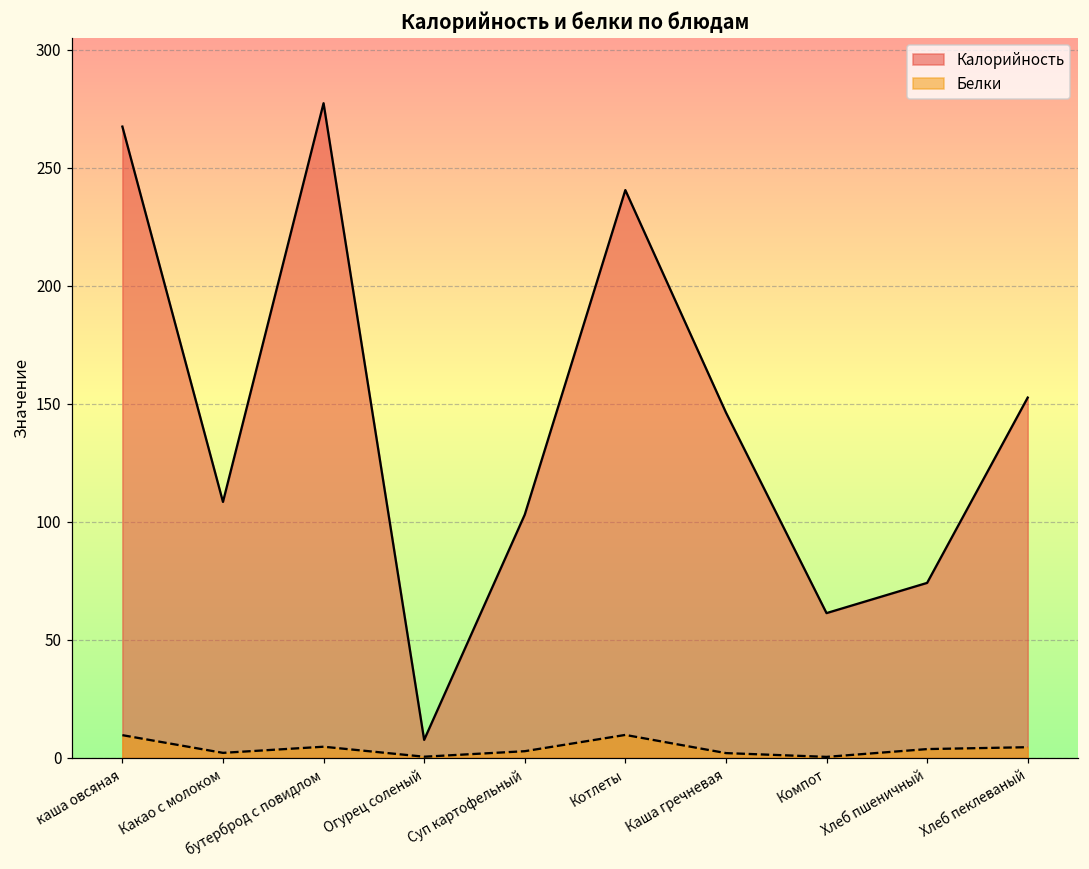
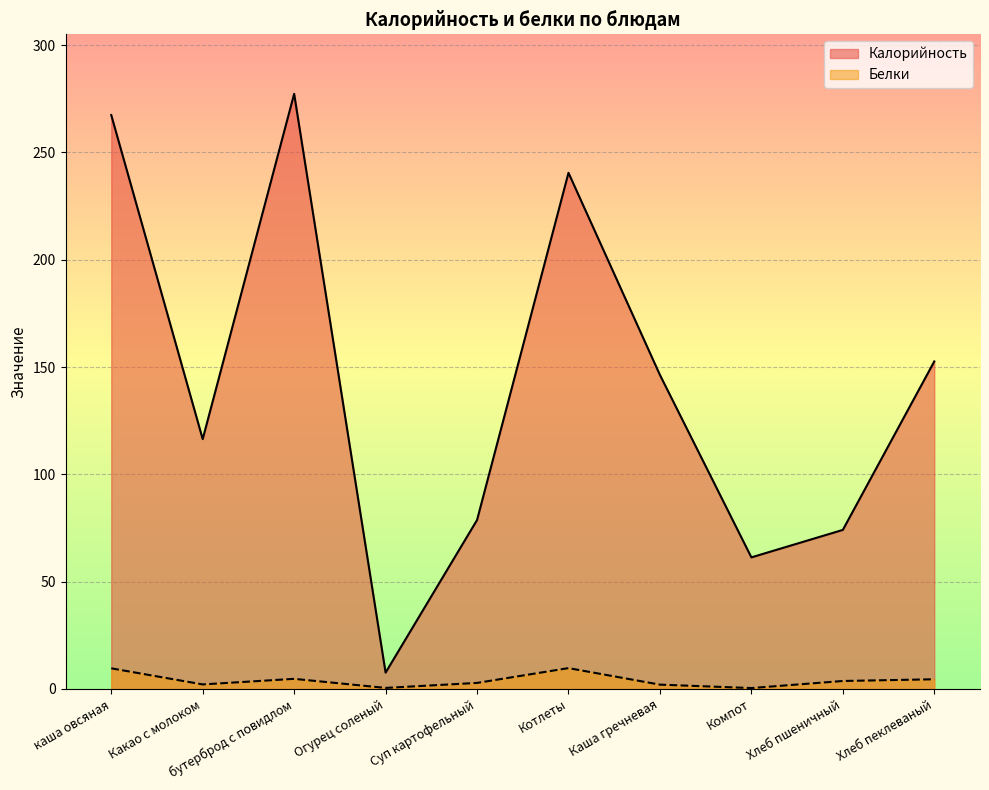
Калорийность, Какао с молоком: 108 -> 116
Калорийность, Суп картофельный: 103 -> 79
